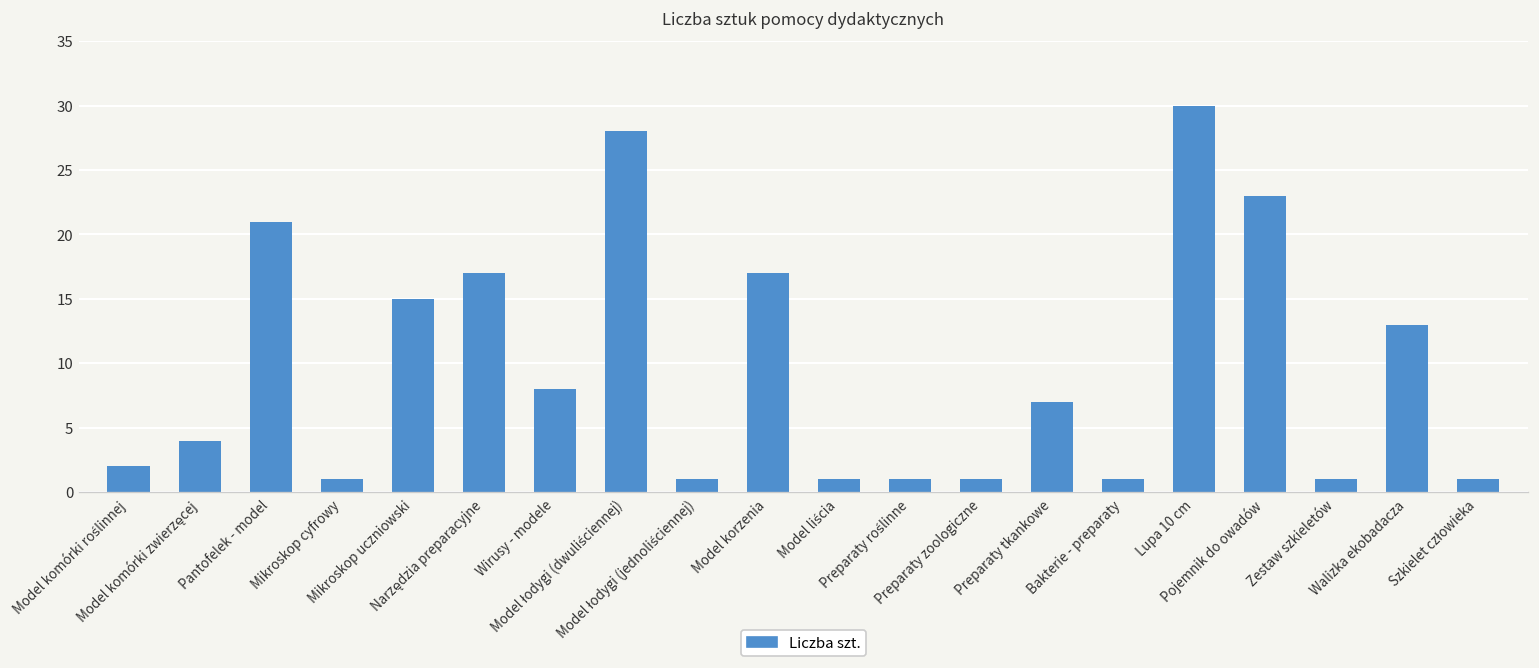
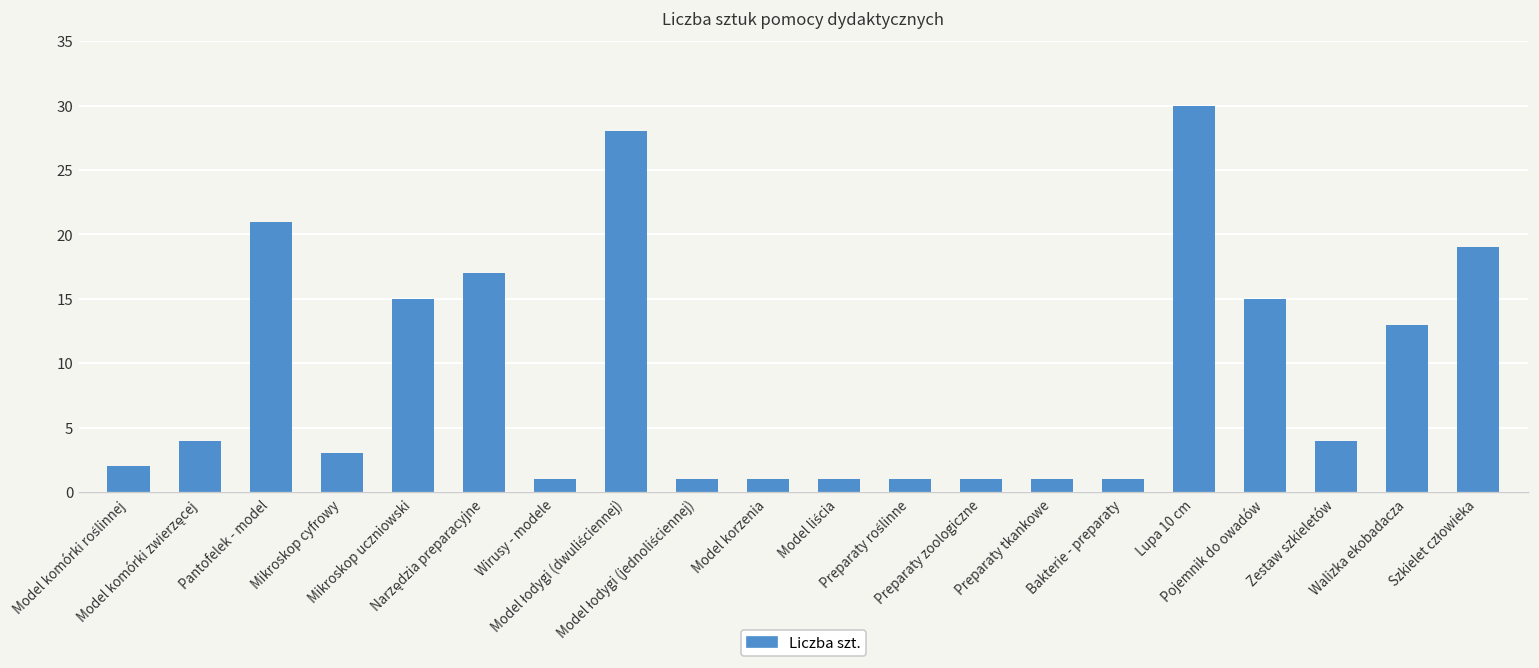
Mikroskop cyfrowy: 1 -> 3
Wirusy - modele: 8 -> 1
Model korzenia: 17 -> 1
Preparaty tkankowe: 7 -> 1
Pojemnik do owadów: 23 -> 15
Zestaw szkieletów: 1 -> 4
Szkielet człowieka: 1 -> 19
